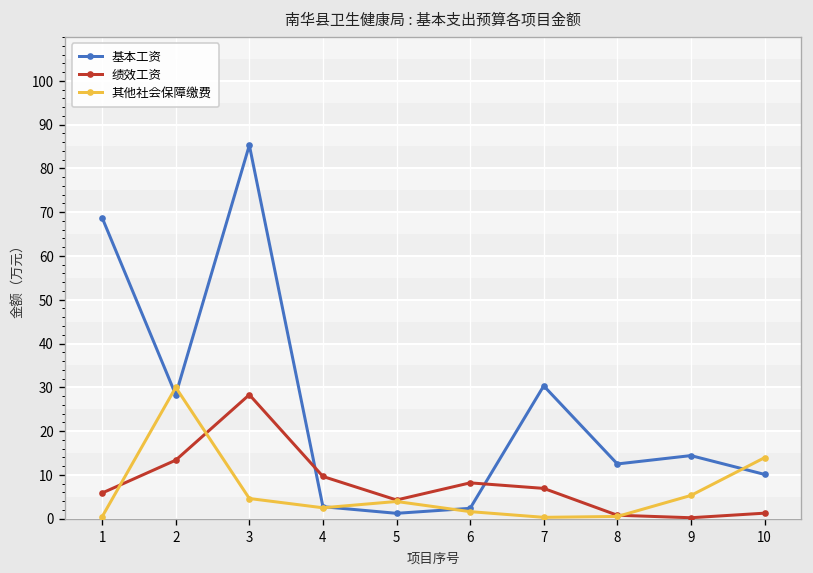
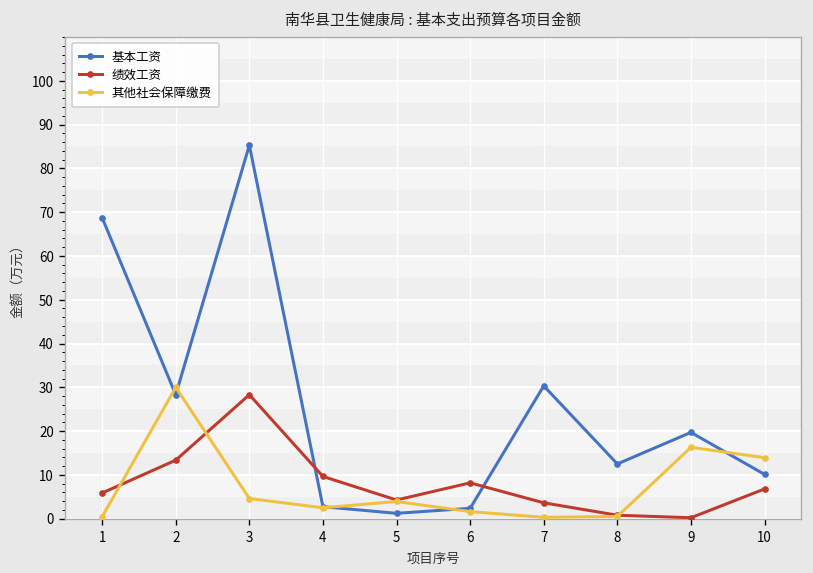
绩效工资, 7: 7 -> 4
基本工资, 9: 14 -> 20
其他社会保障缴费, 9: 5 -> 16
绩效工资, 10: 1 -> 7
